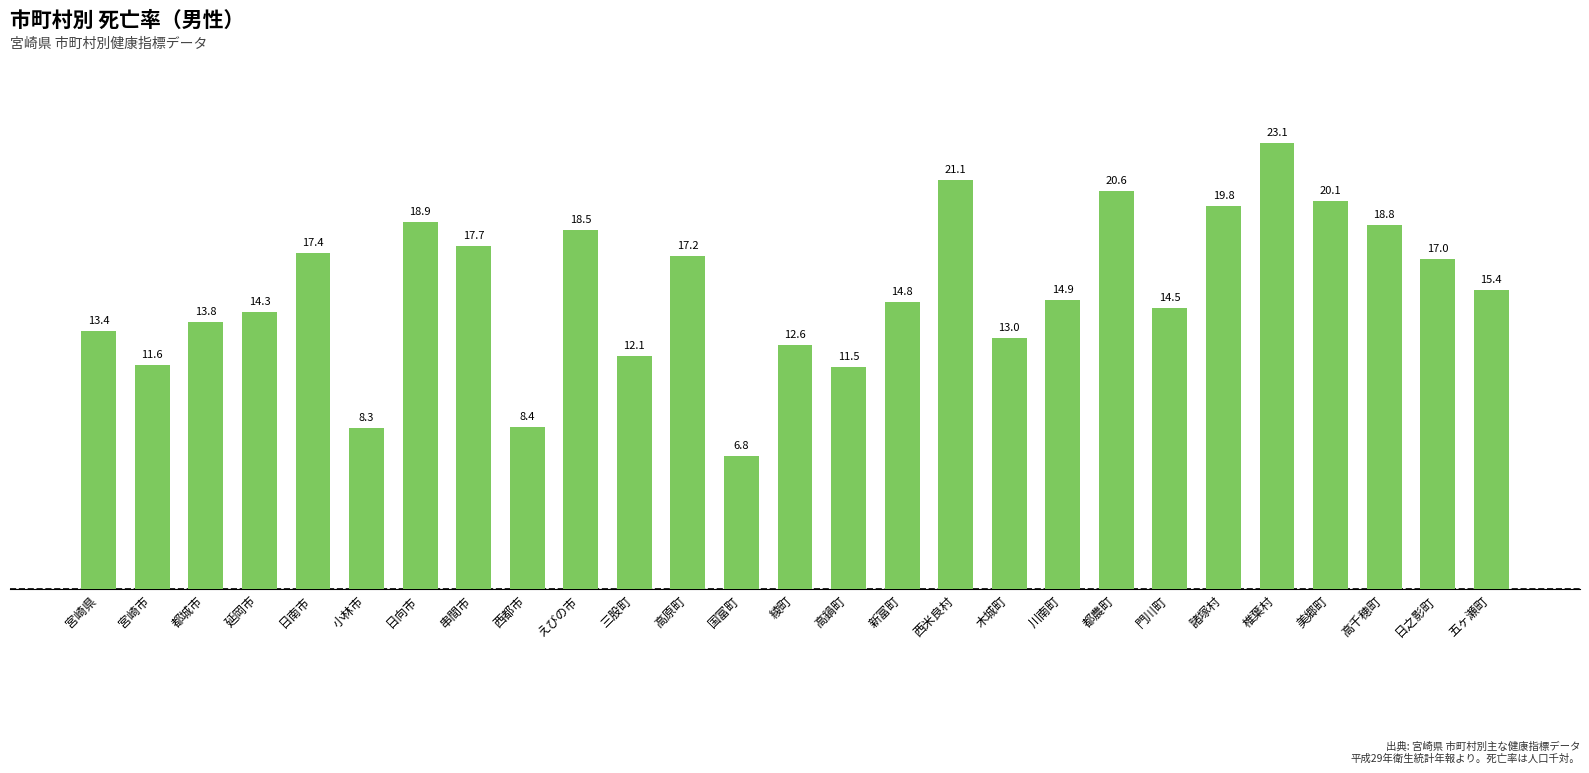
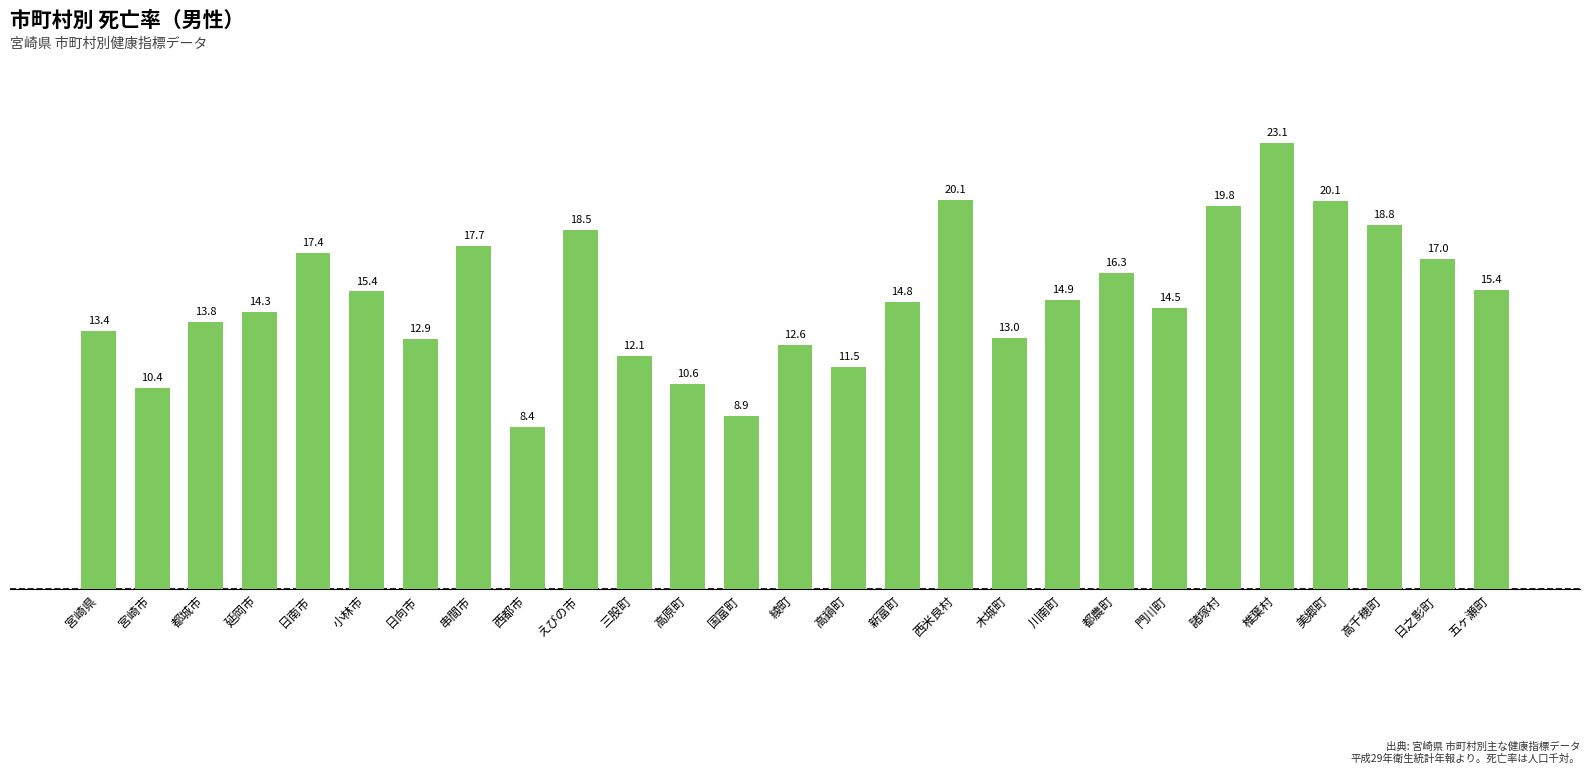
宮崎市: 11.6 -> 10.4
小林市: 8.3 -> 15.4
日向市: 18.9 -> 12.9
高原町: 17.2 -> 10.6
国富町: 6.8 -> 8.9
西米良村: 21.1 -> 20.1
都農町: 20.6 -> 16.3
